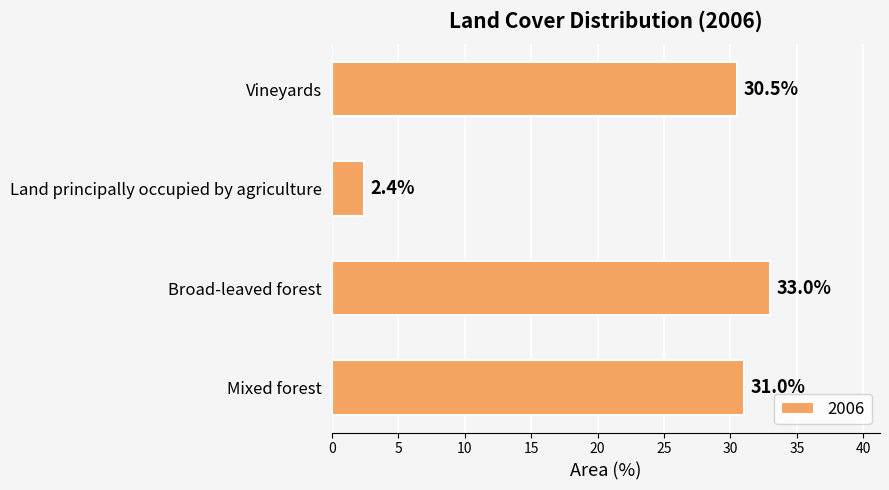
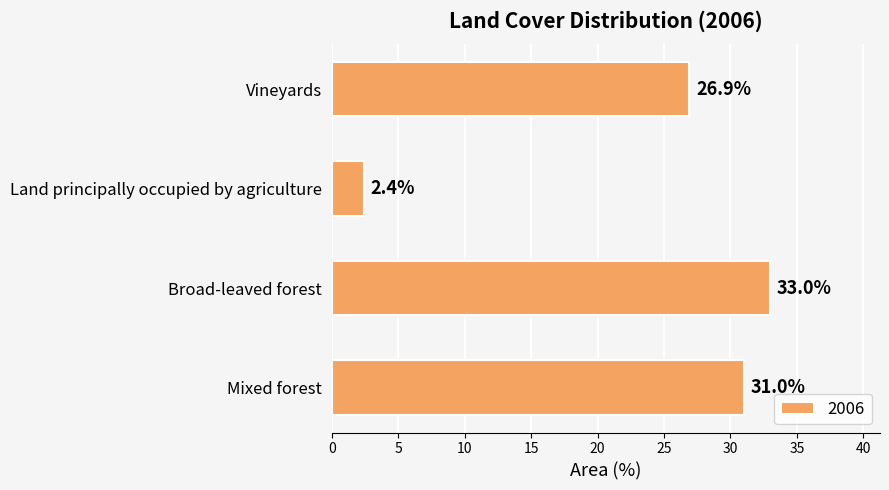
Vineyards: 30.5% -> 26.9%
